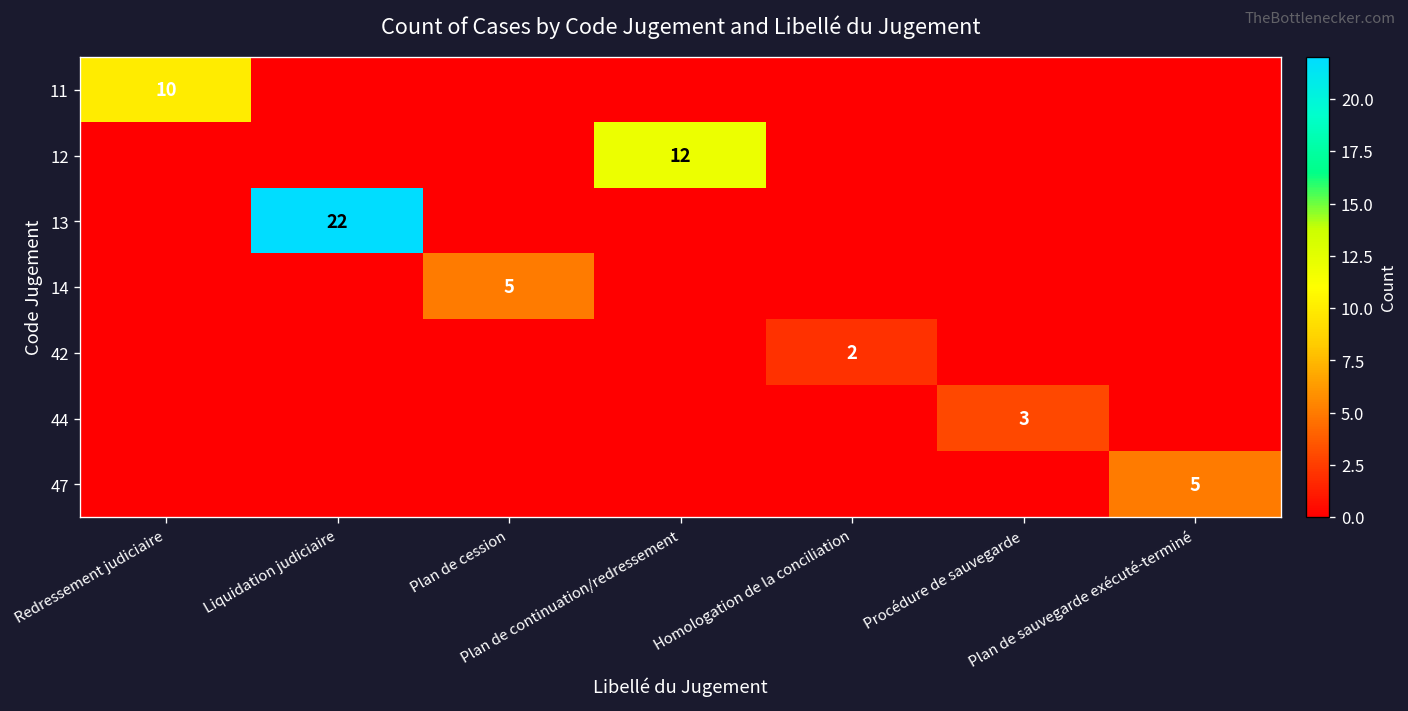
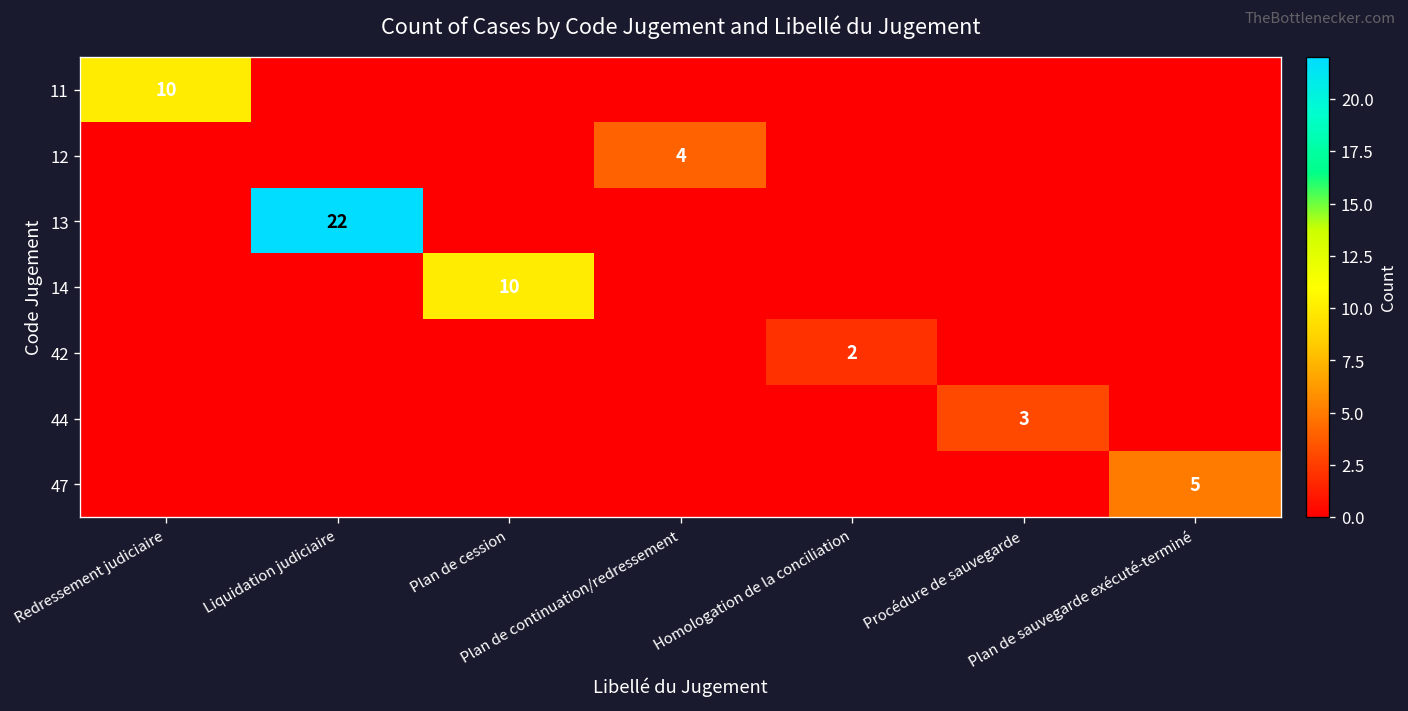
12, Plan de continuation/redressement: 12 -> 4
14, Plan de cession: 5 -> 10
